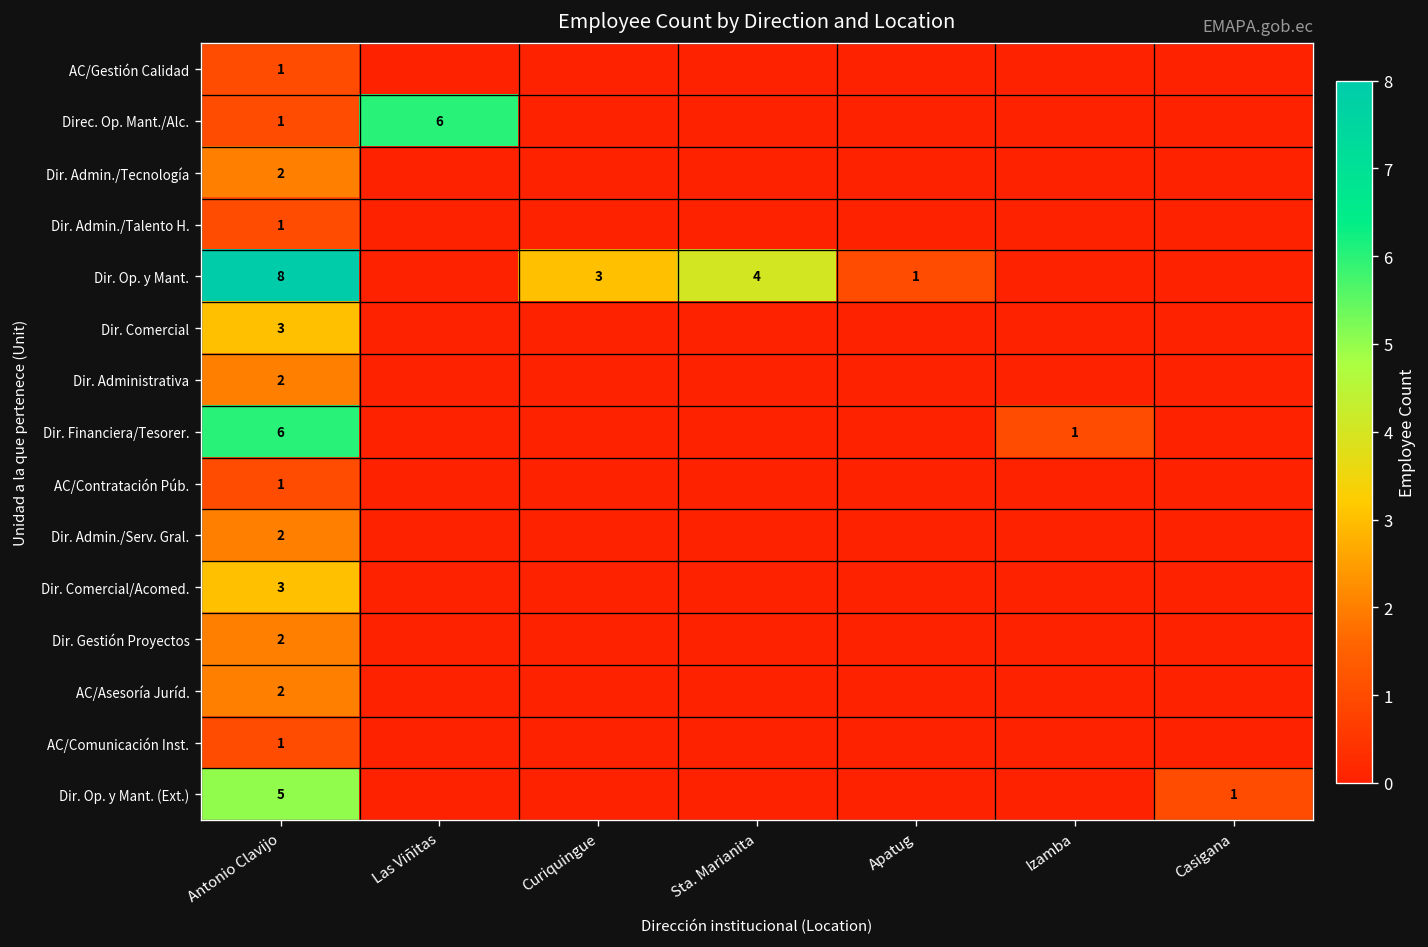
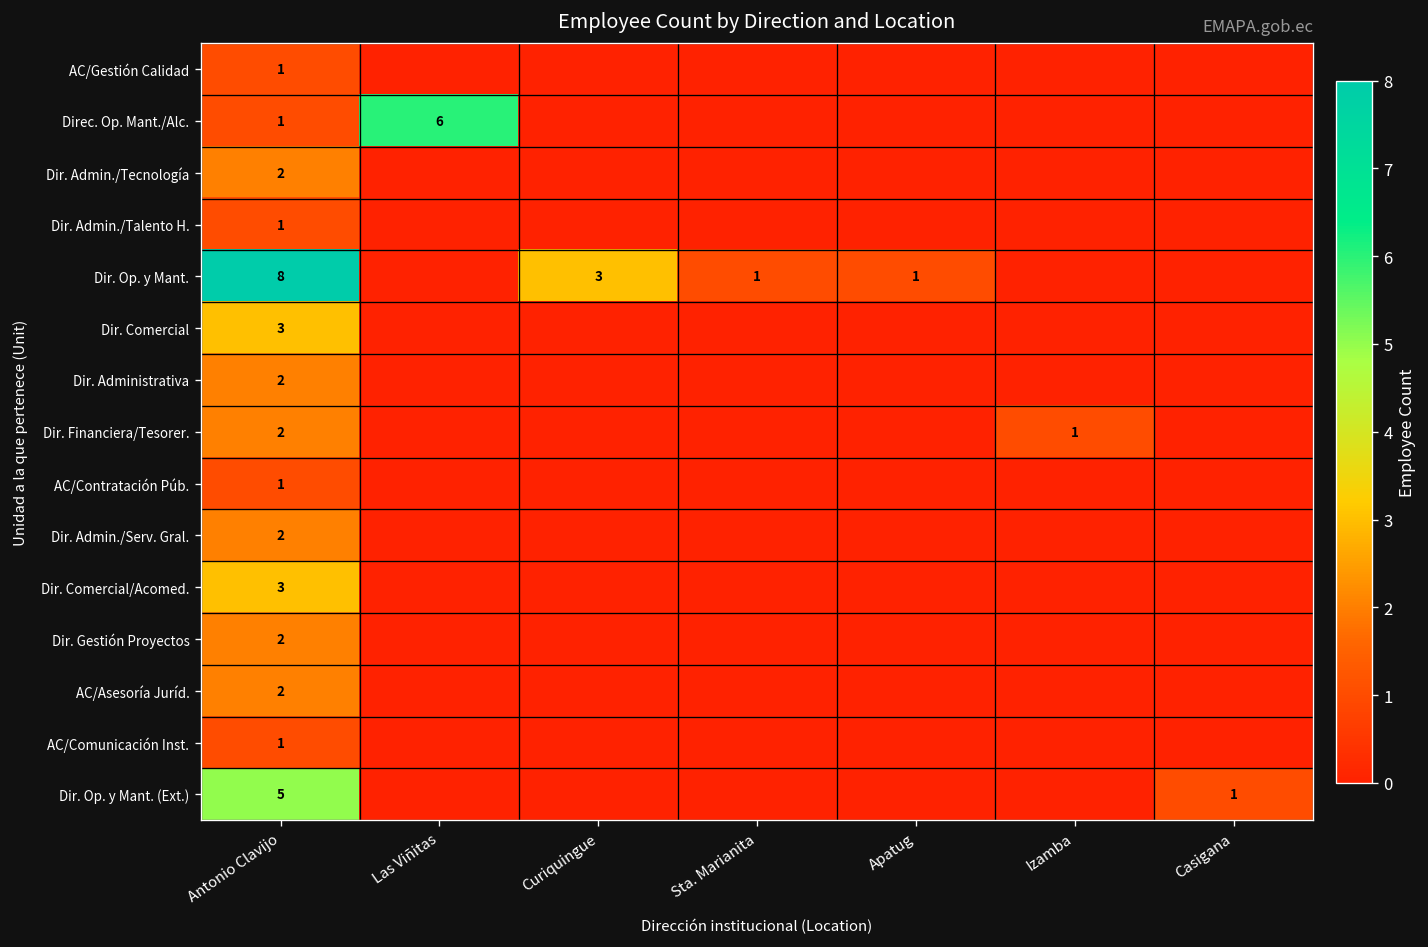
Dir. Op. y Mant., Sta. Marianita: 4 -> 1
Dir. Financiera/Tesorer., Antonio Clavijo: 6 -> 2
